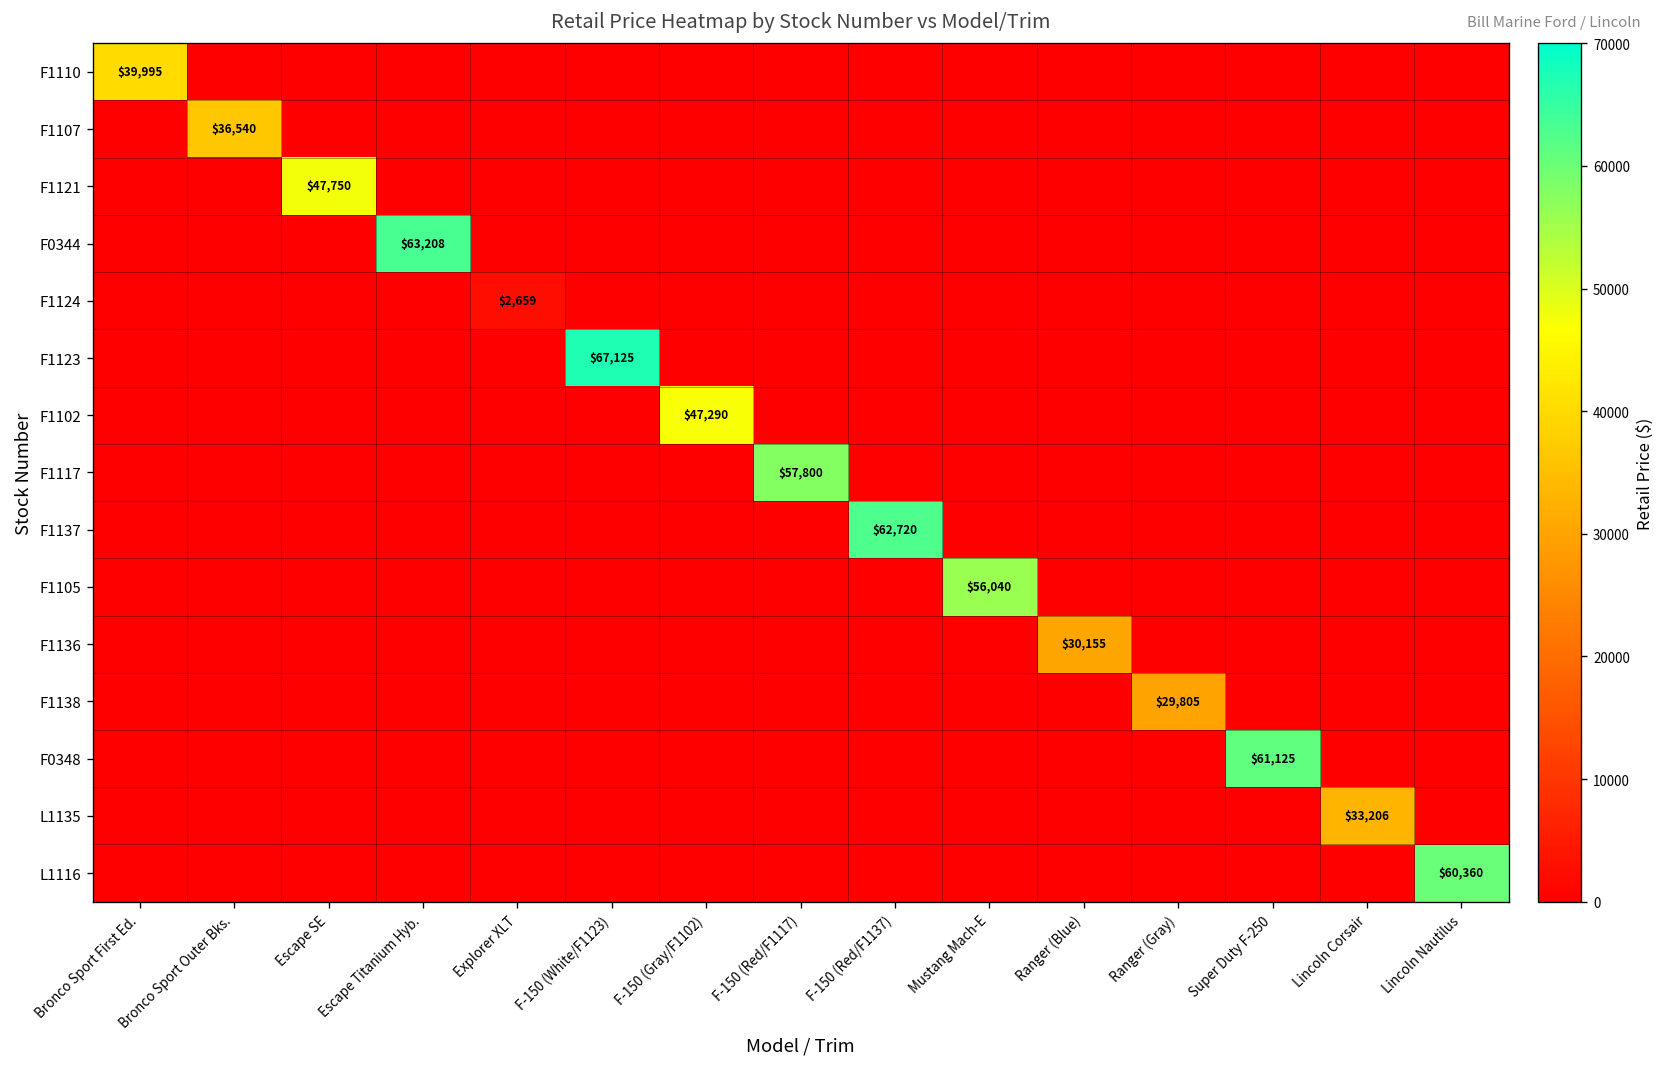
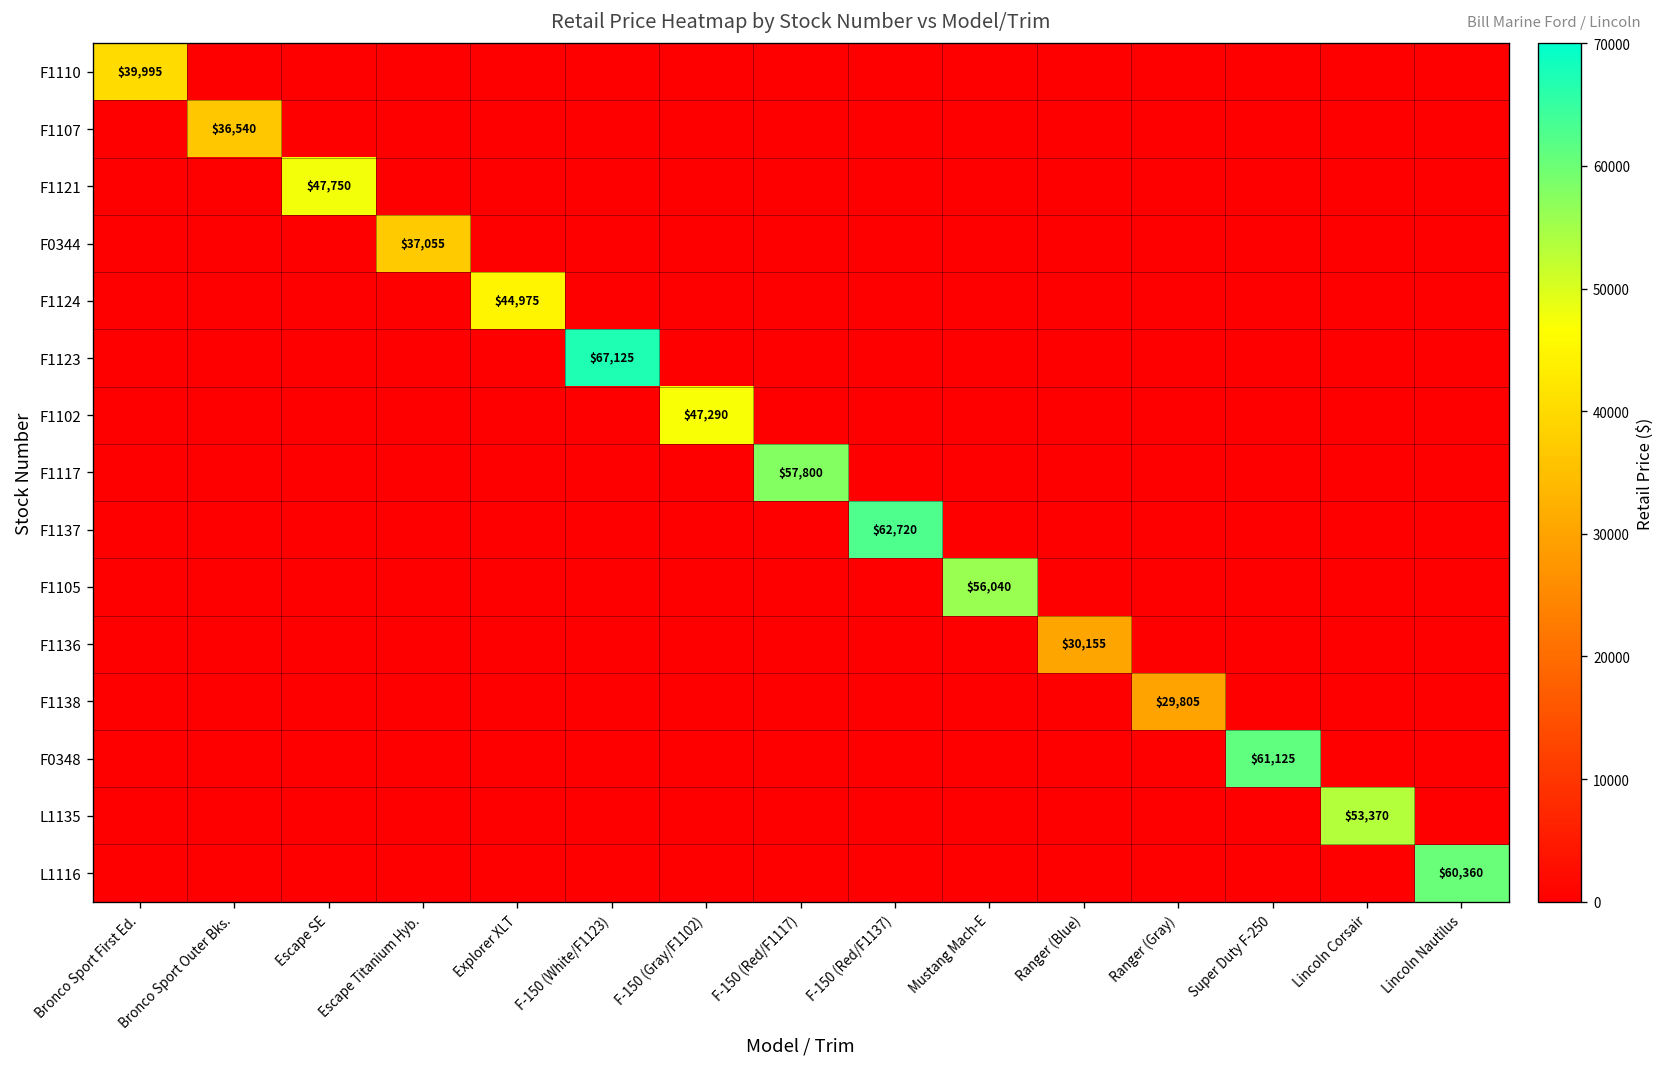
F0344, Escape Titanium Hyb.: $63,208 -> $37,055
F1124, Explorer XLT: $2,659 -> $44,975
L1135, Lincoln Corsair: $33,206 -> $53,370
